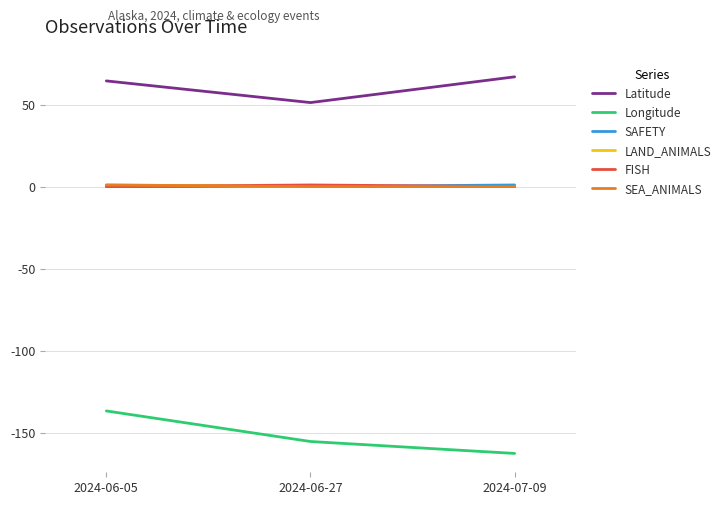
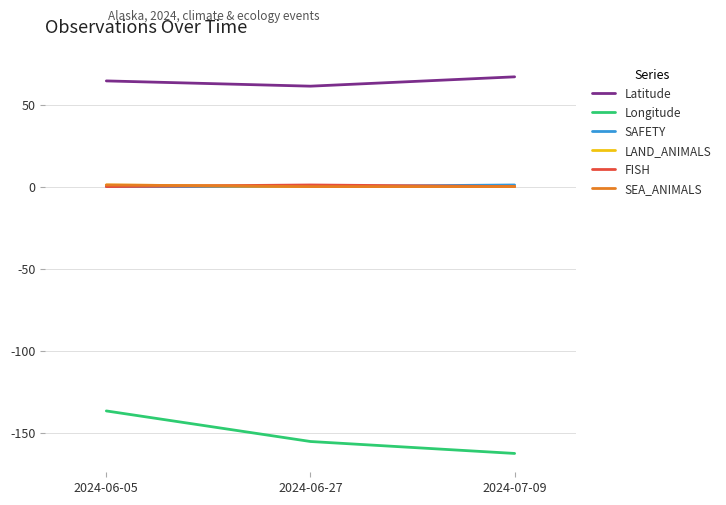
Latitude, 2024-06-27: 51 -> 61
